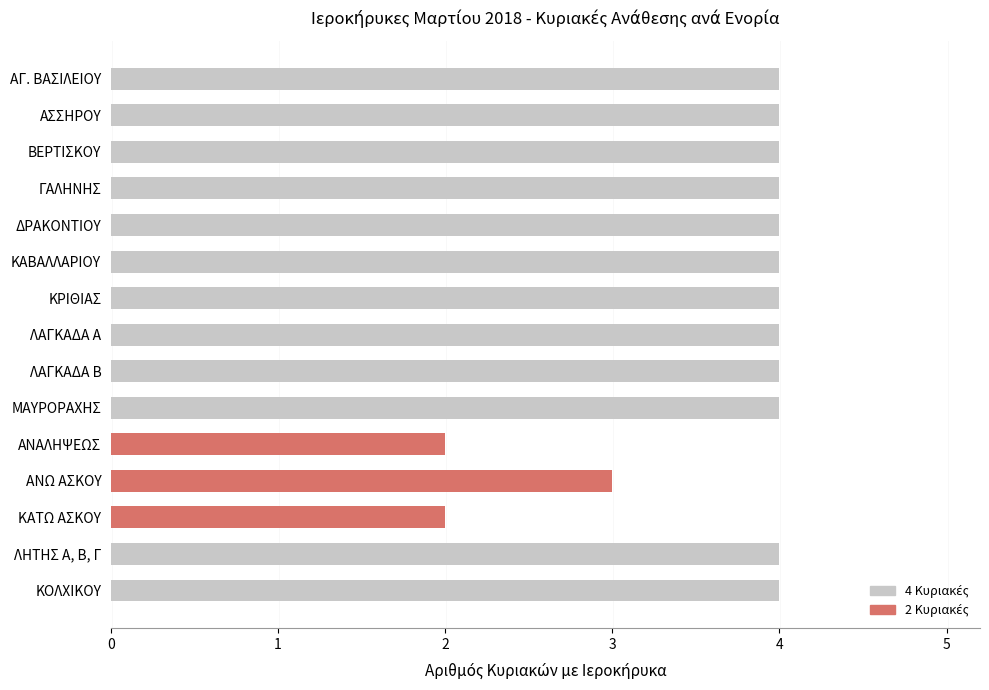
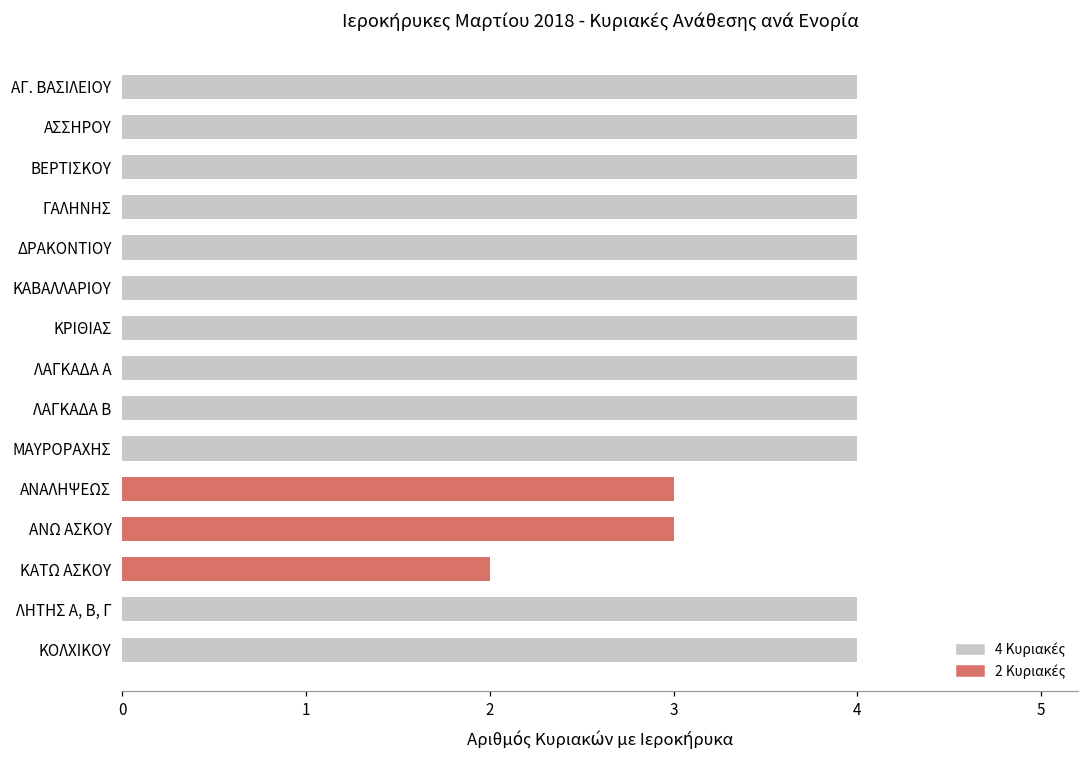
ΑΝΑΛΗΨΕΩΣ: 2 -> 3
